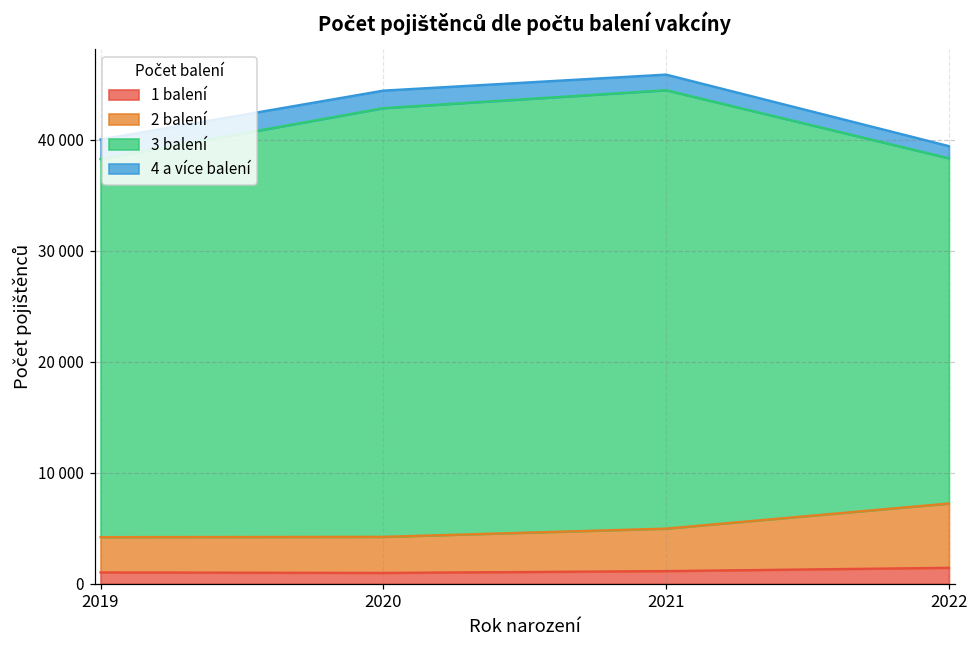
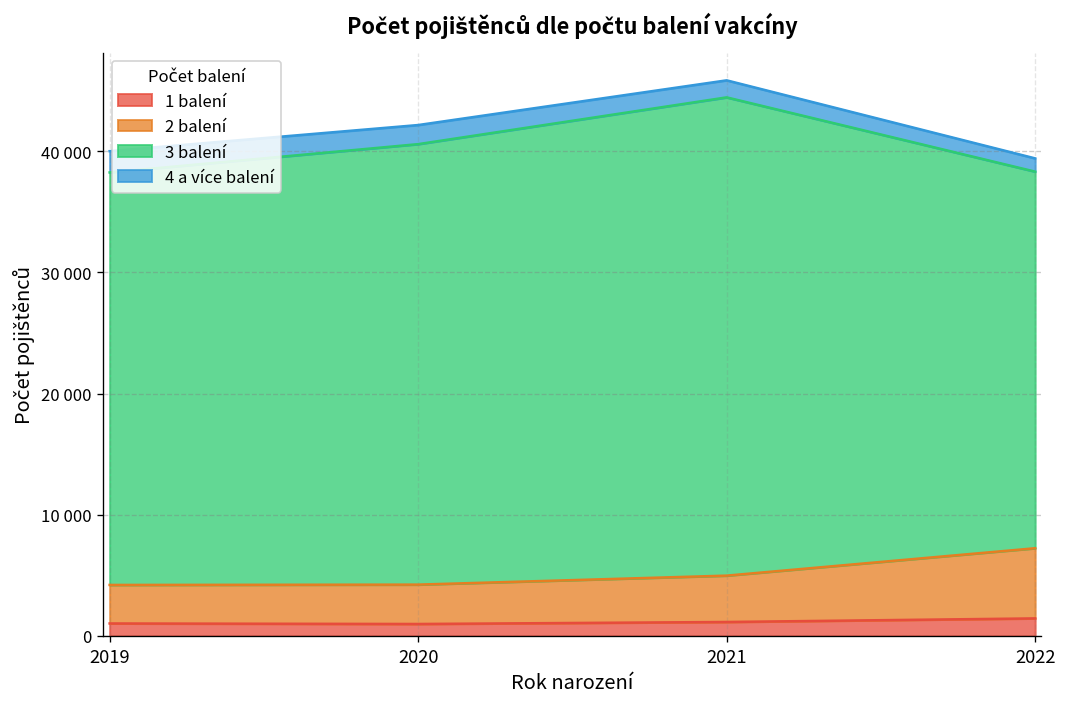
3 balení, 2020: 38600 -> 36400
